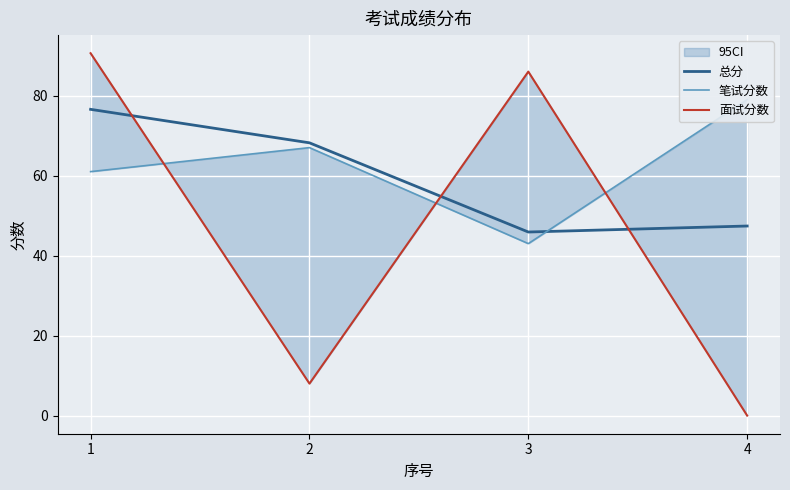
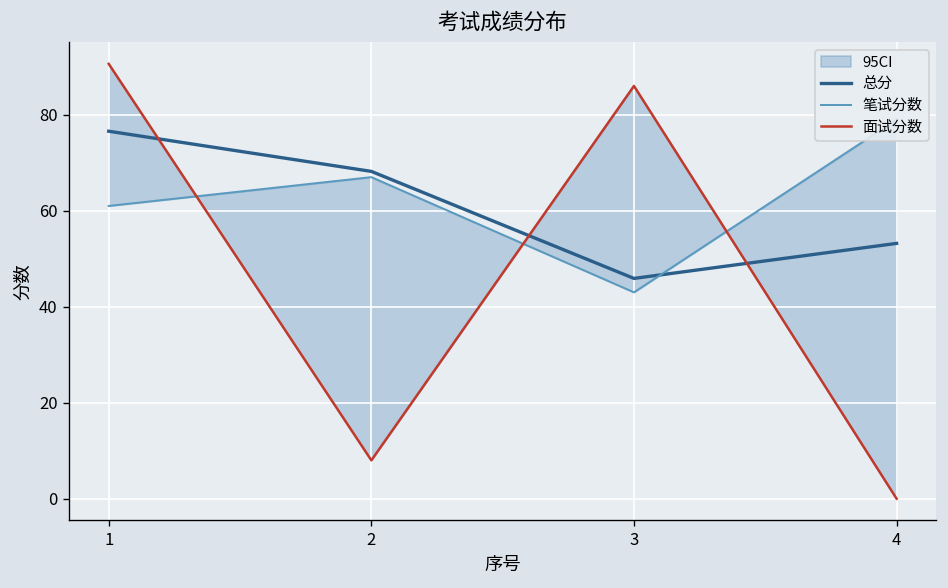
总分, 4: 47 -> 53
